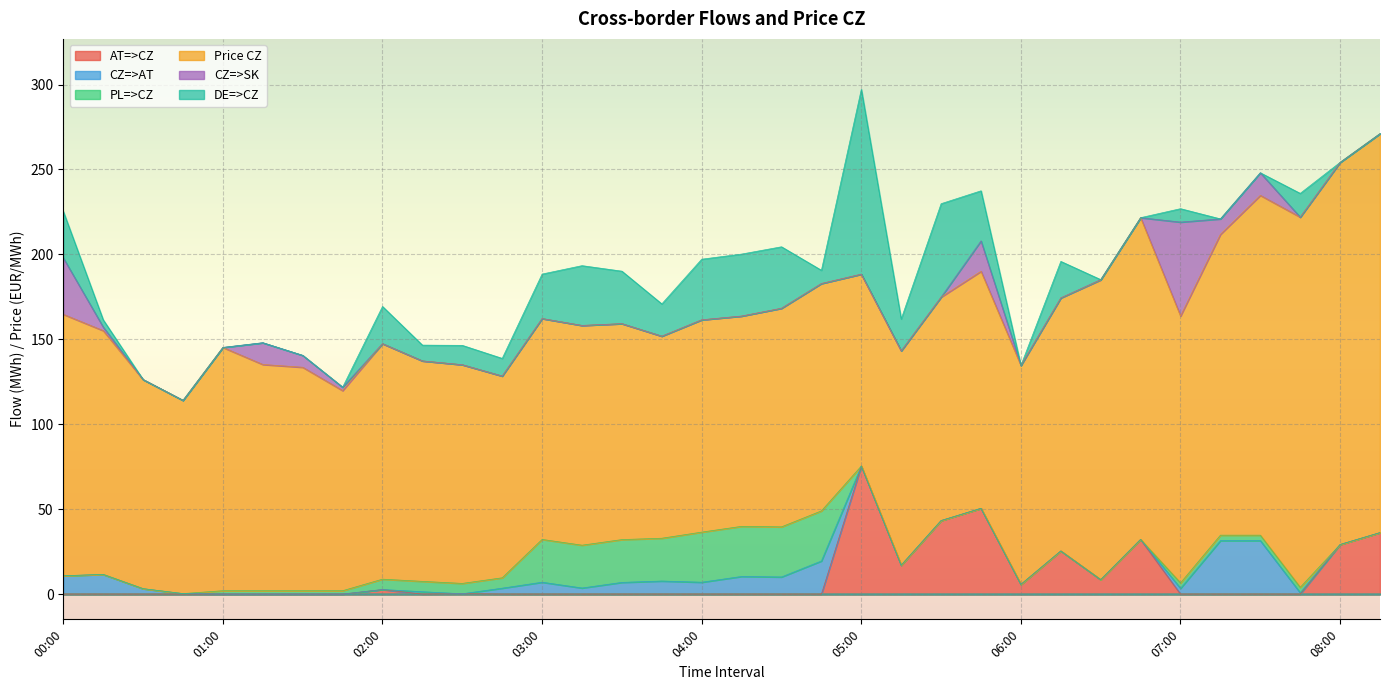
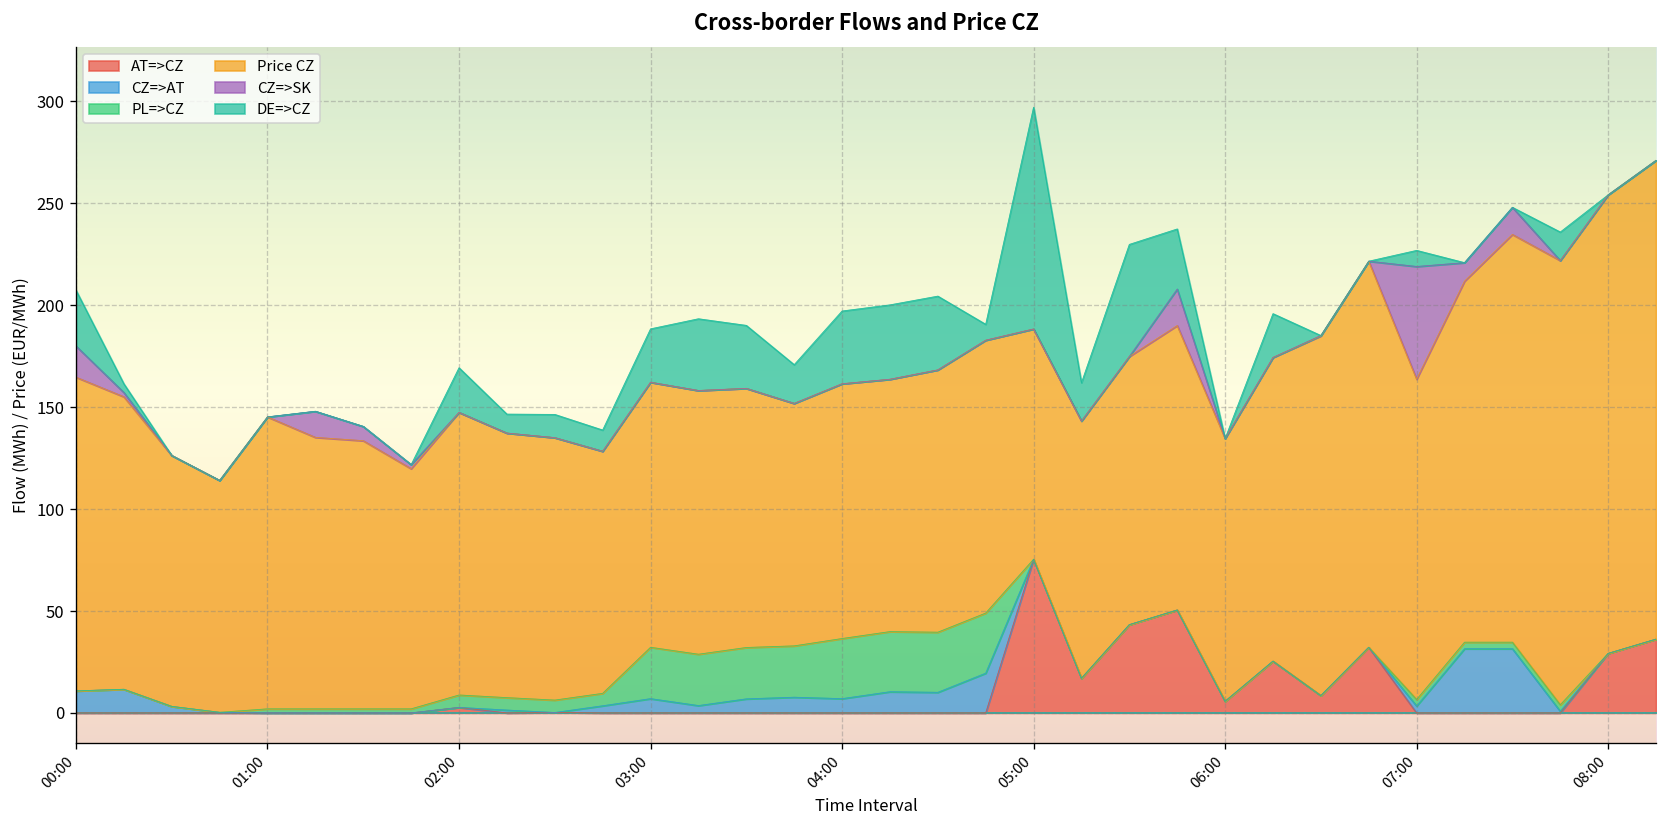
CZ=>SK, 00:00: 33 -> 15
